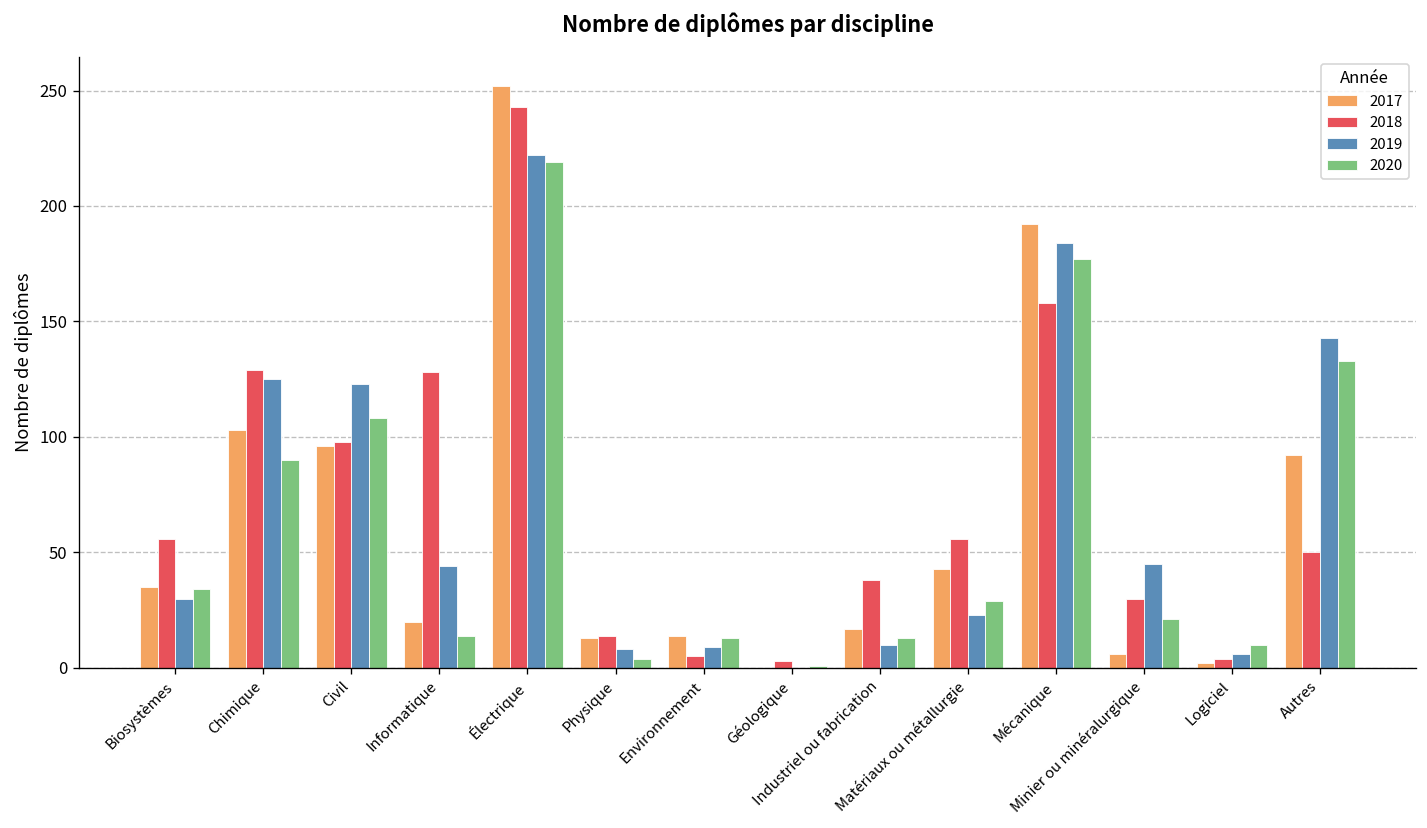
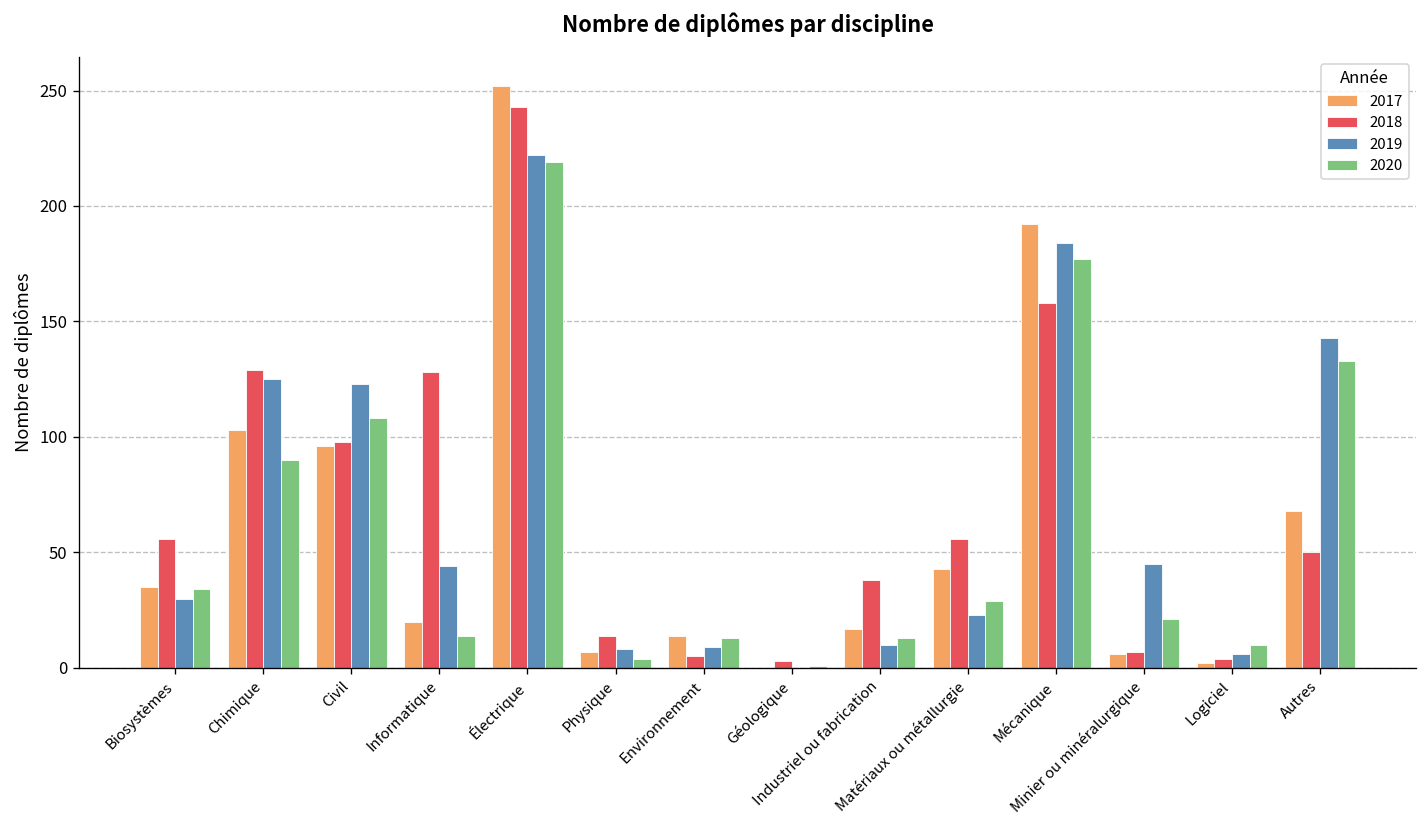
2017, Physique: 13 -> 7
2018, Minier ou minéralurgique: 30 -> 7
2017, Autres: 92 -> 68
